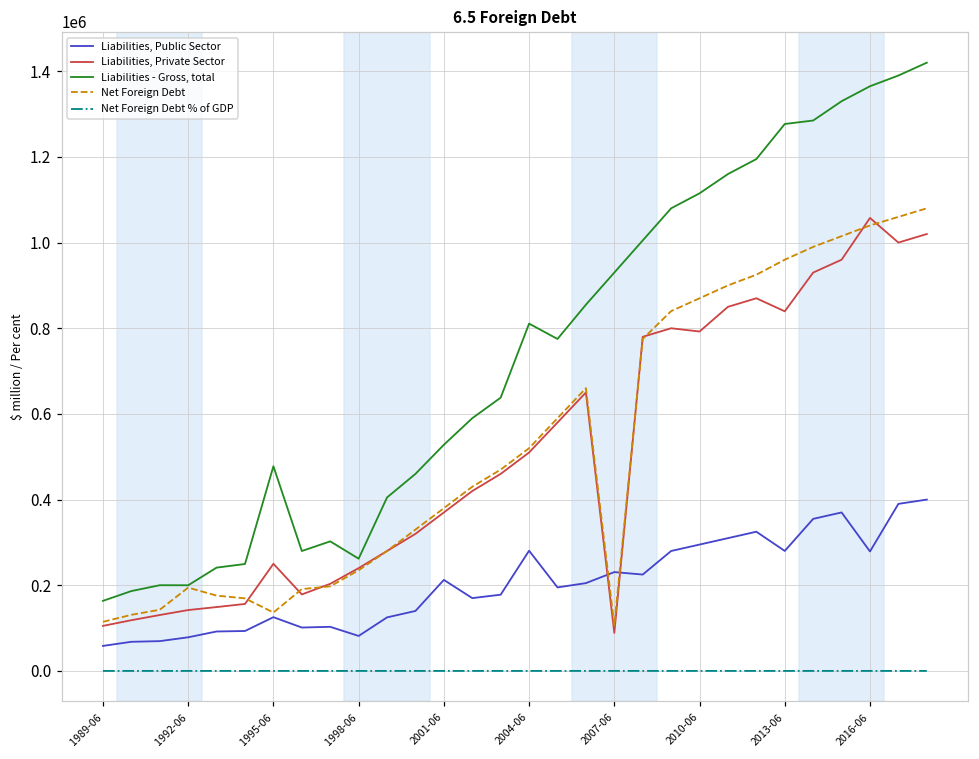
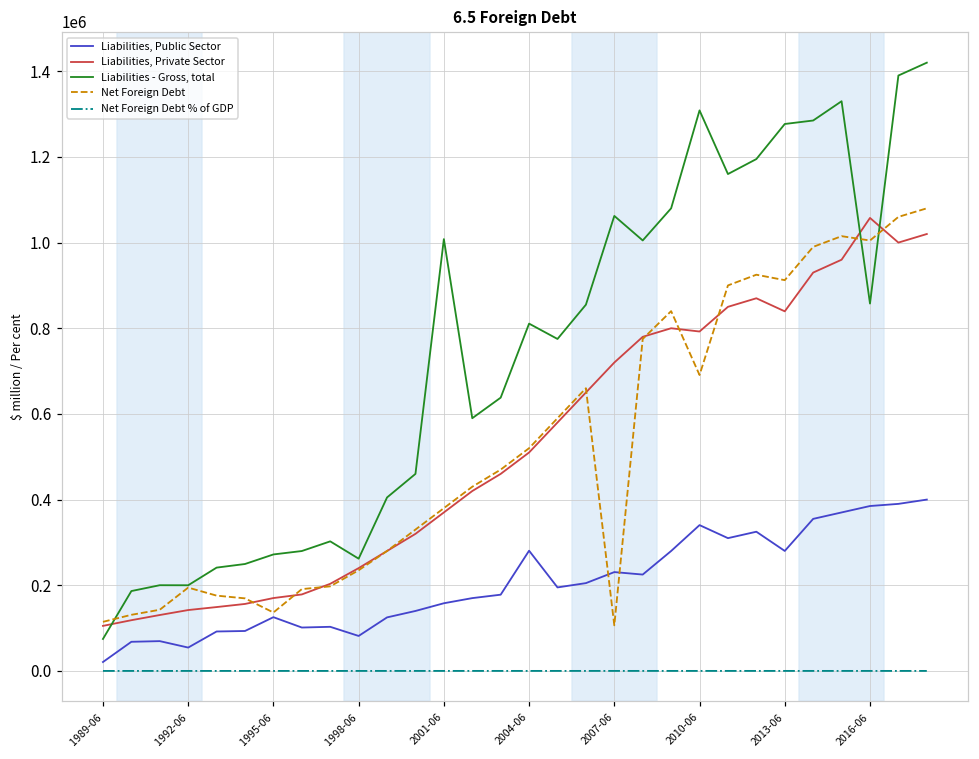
Liabilities, Public Sector, 1989-06: 60000 -> 20000
Liabilities - Gross, total, 1989-06: 160000 -> 70000
Liabilities, Public Sector, 1992-06: 80000 -> 50000
Liabilities, Private Sector, 1995-06: 250000 -> 170000
Liabilities - Gross, total, 1995-06: 480000 -> 270000
Liabilities, Public Sector, 2001-06: 210000 -> 160000
Liabilities - Gross, total, 2001-06: 530000 -> 1010000
Liabilities, Private Sector, 2007-06: 90000 -> 720000
Liabilities - Gross, total, 2007-06: 930000 -> 1060000
Liabilities, Public Sector, 2010-06: 300000 -> 340000
Liabilities - Gross, total, 2010-06: 1120000 -> 1310000
Net Foreign Debt, 2010-06: 870000 -> 690000
Net Foreign Debt, 2013-06: 960000 -> 910000
Liabilities, Public Sector, 2016-06: 280000 -> 390000
Liabilities - Gross, total, 2016-06: 1370000 -> 860000
Net Foreign Debt, 2016-06: 1040000 -> 1000000
